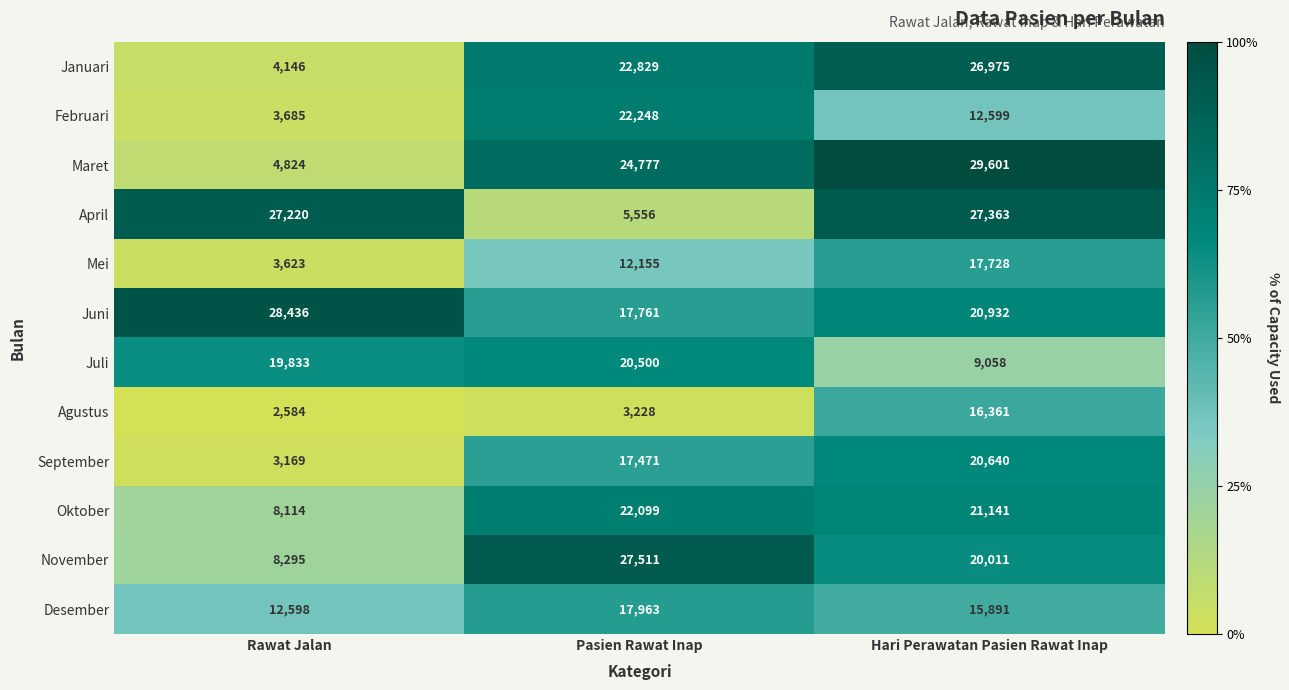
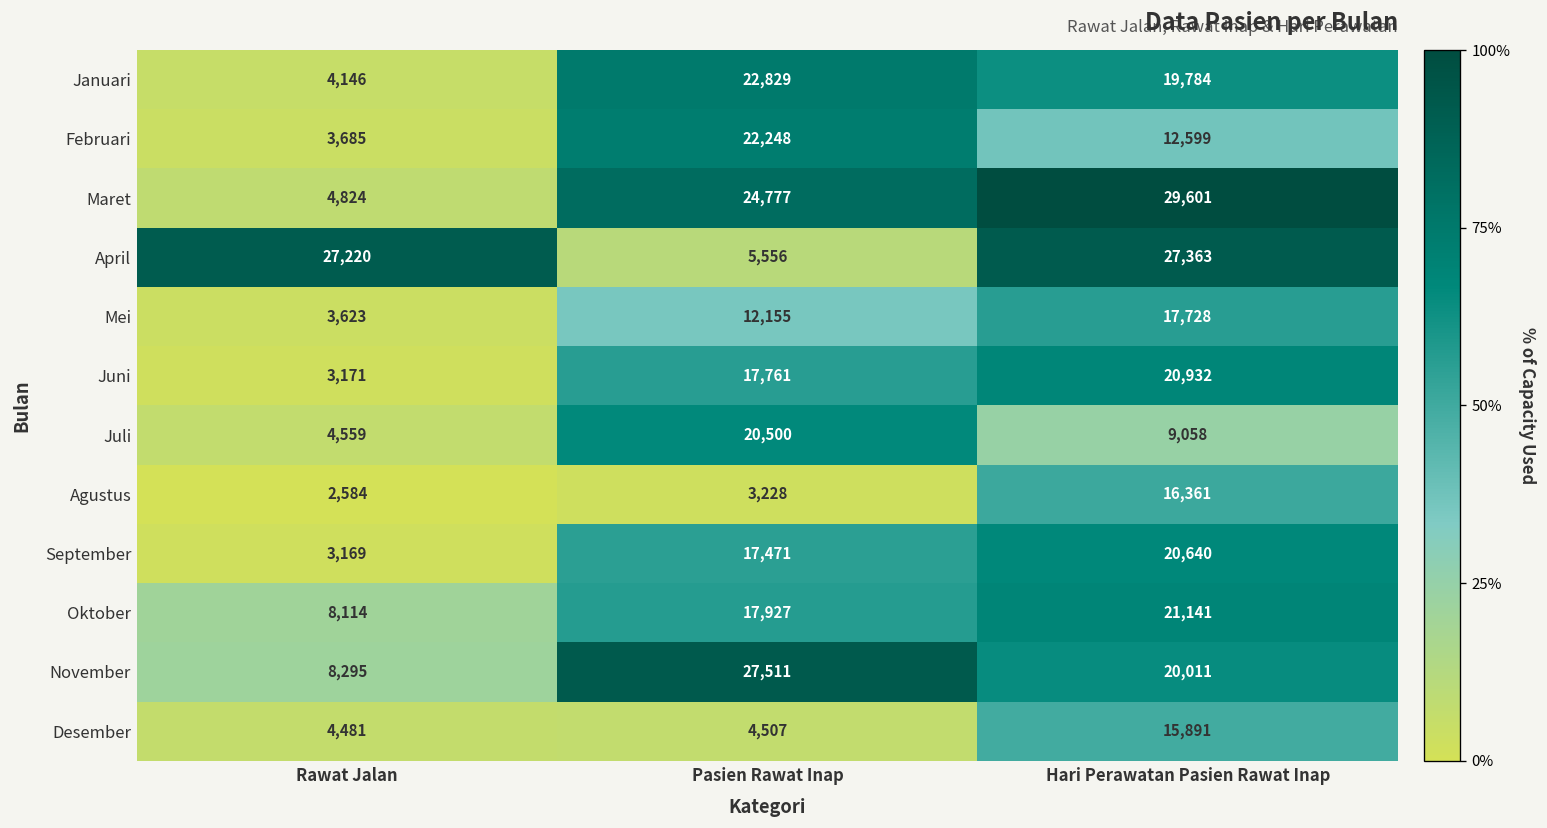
Januari, Hari Perawatan Pasien Rawat Inap: 26,975 -> 19,784
Juni, Rawat Jalan: 28,436 -> 3,171
Juli, Rawat Jalan: 19,833 -> 4,559
Oktober, Pasien Rawat Inap: 22,099 -> 17,927
Desember, Rawat Jalan: 12,598 -> 4,481
Desember, Pasien Rawat Inap: 17,963 -> 4,507
